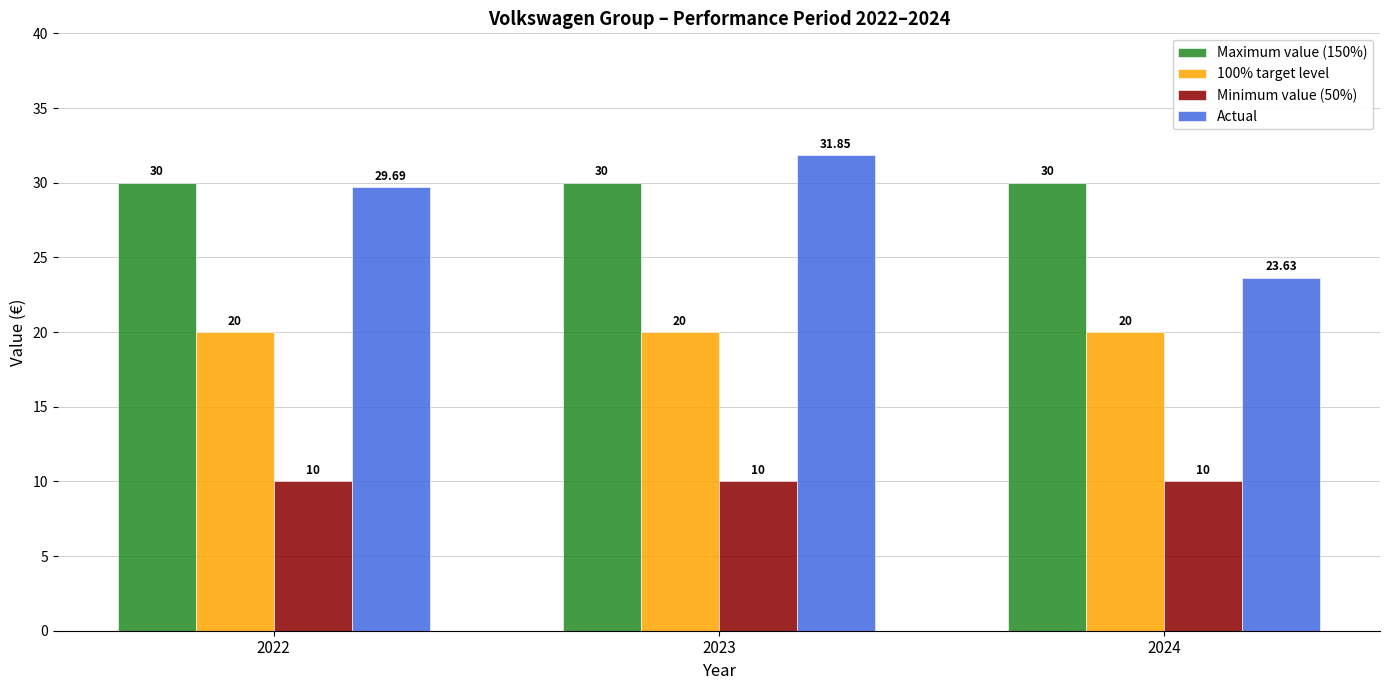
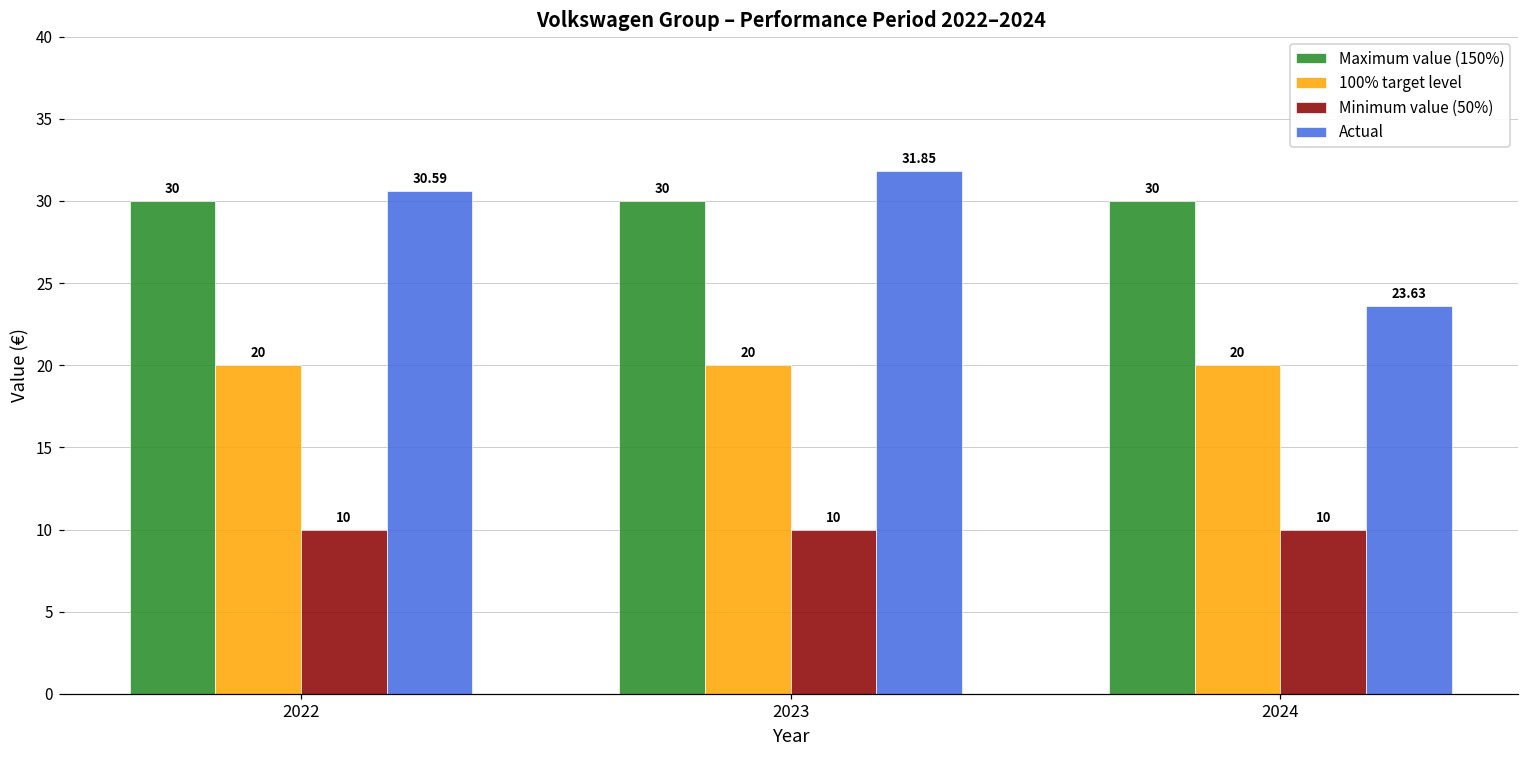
Actual, 2022: 29.69 -> 30.59
